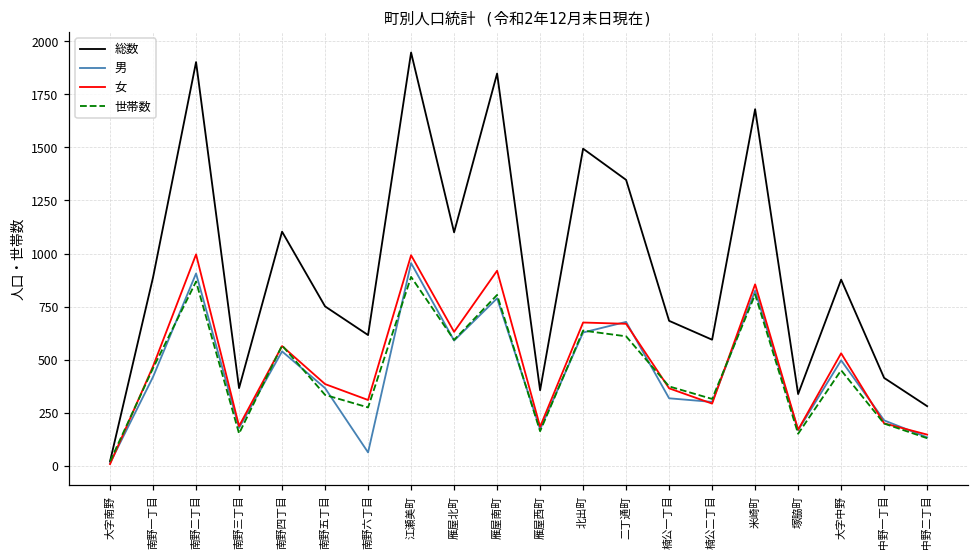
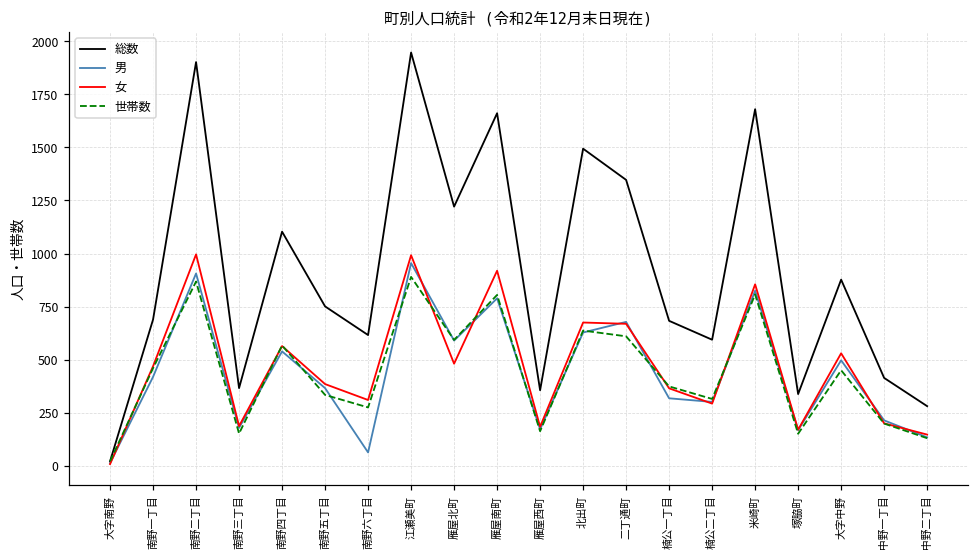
総数, 南野一丁目: 890 -> 690
総数, 雁屋北町: 1100 -> 1220
女, 雁屋北町: 630 -> 480
総数, 雁屋南町: 1850 -> 1660
